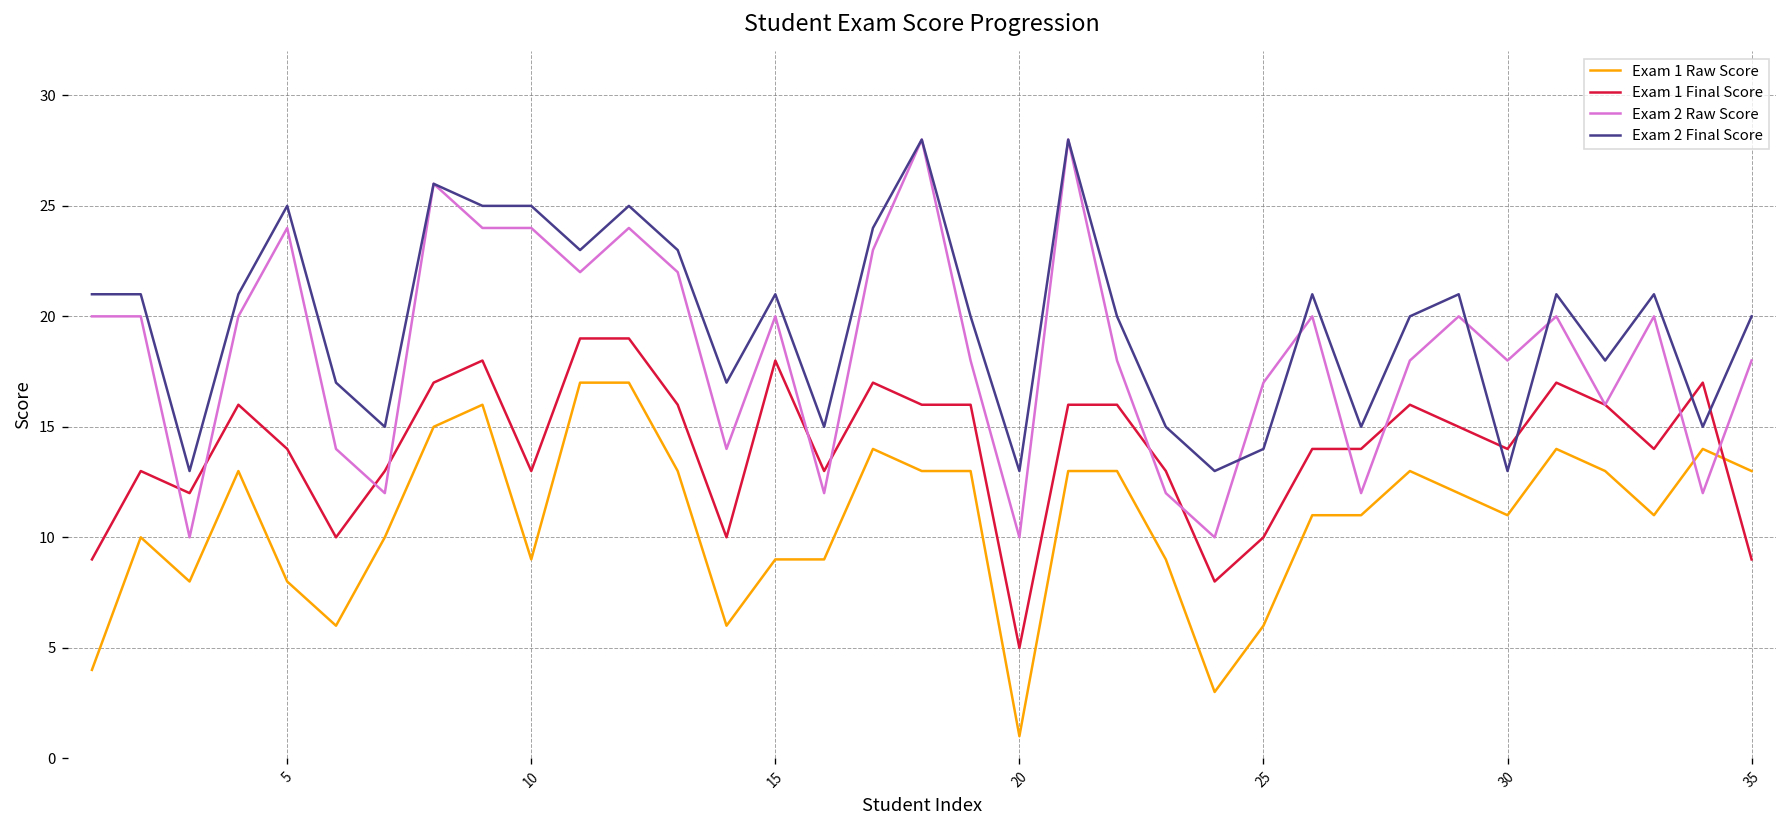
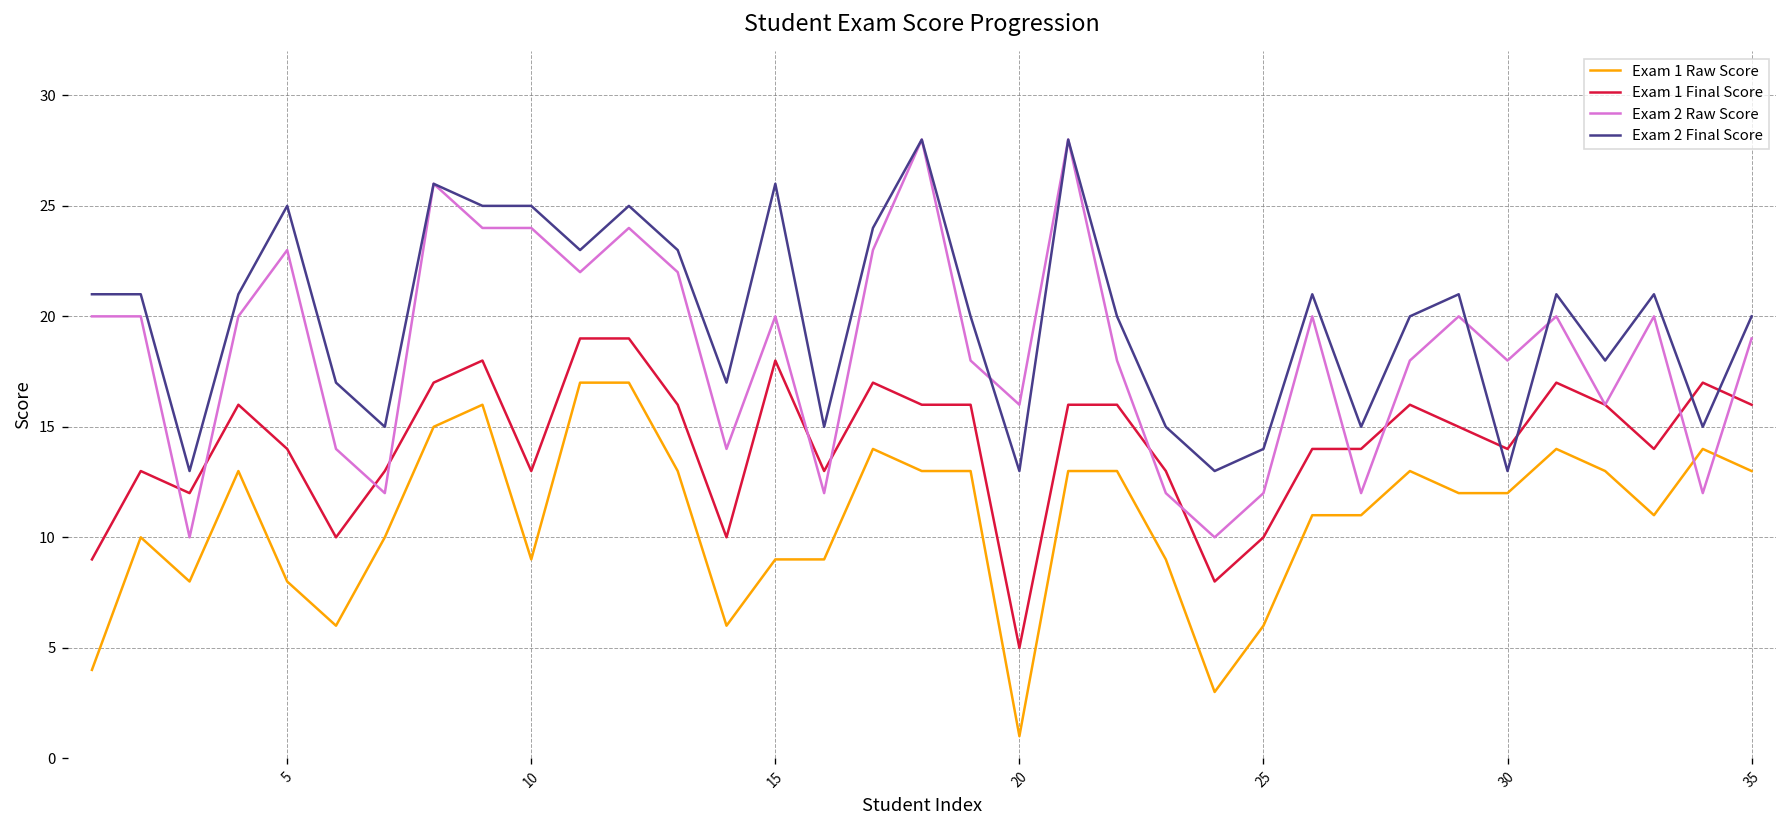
Exam 2 Raw Score, 5: 24 -> 23
Exam 2 Final Score, 15: 21 -> 26
Exam 2 Raw Score, 20: 10 -> 16
Exam 2 Raw Score, 25: 17 -> 12
Exam 1 Raw Score, 30: 11 -> 12
Exam 1 Final Score, 35: 9 -> 16
Exam 2 Raw Score, 35: 18 -> 19
